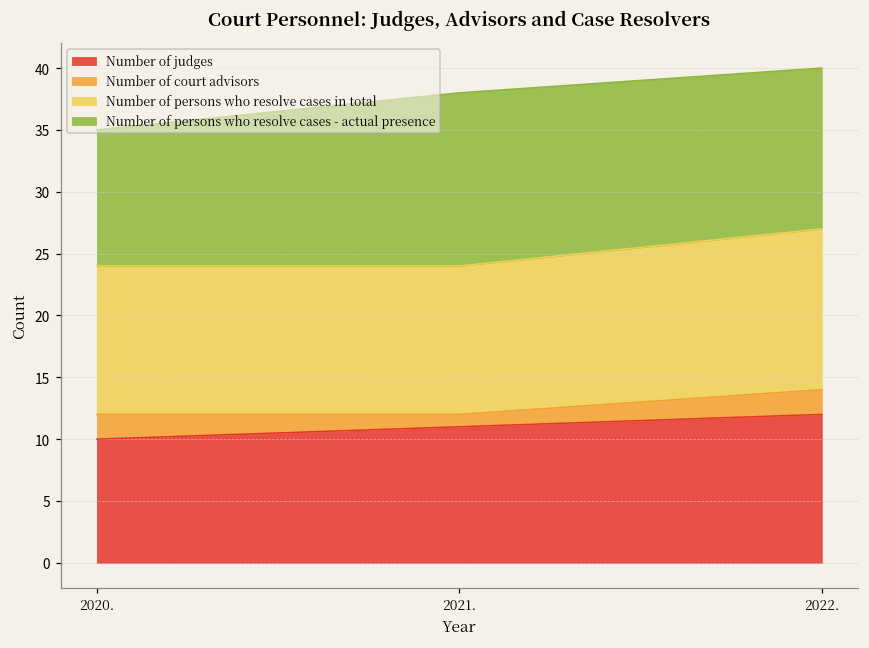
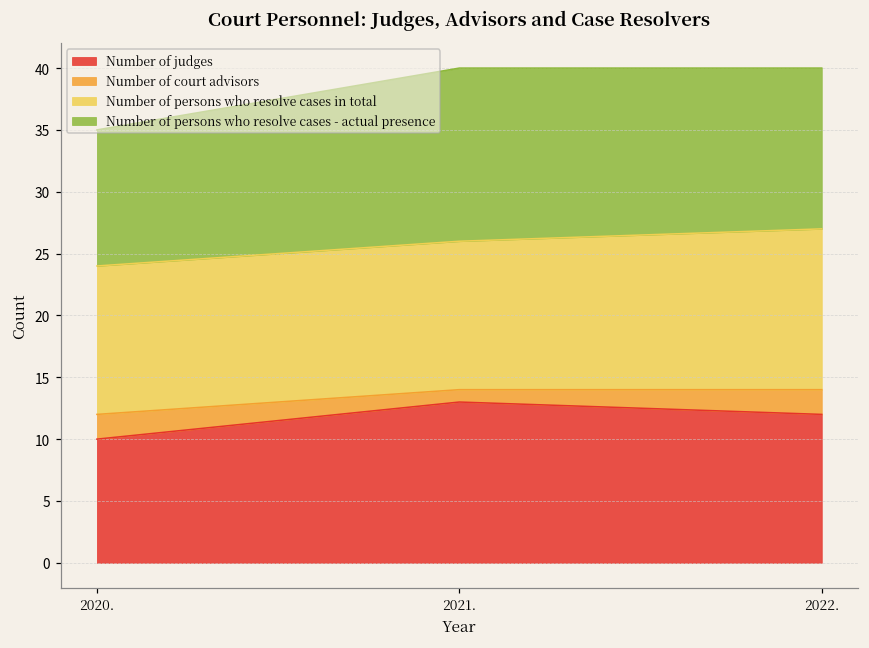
Number of judges, 2021.: 11 -> 13
